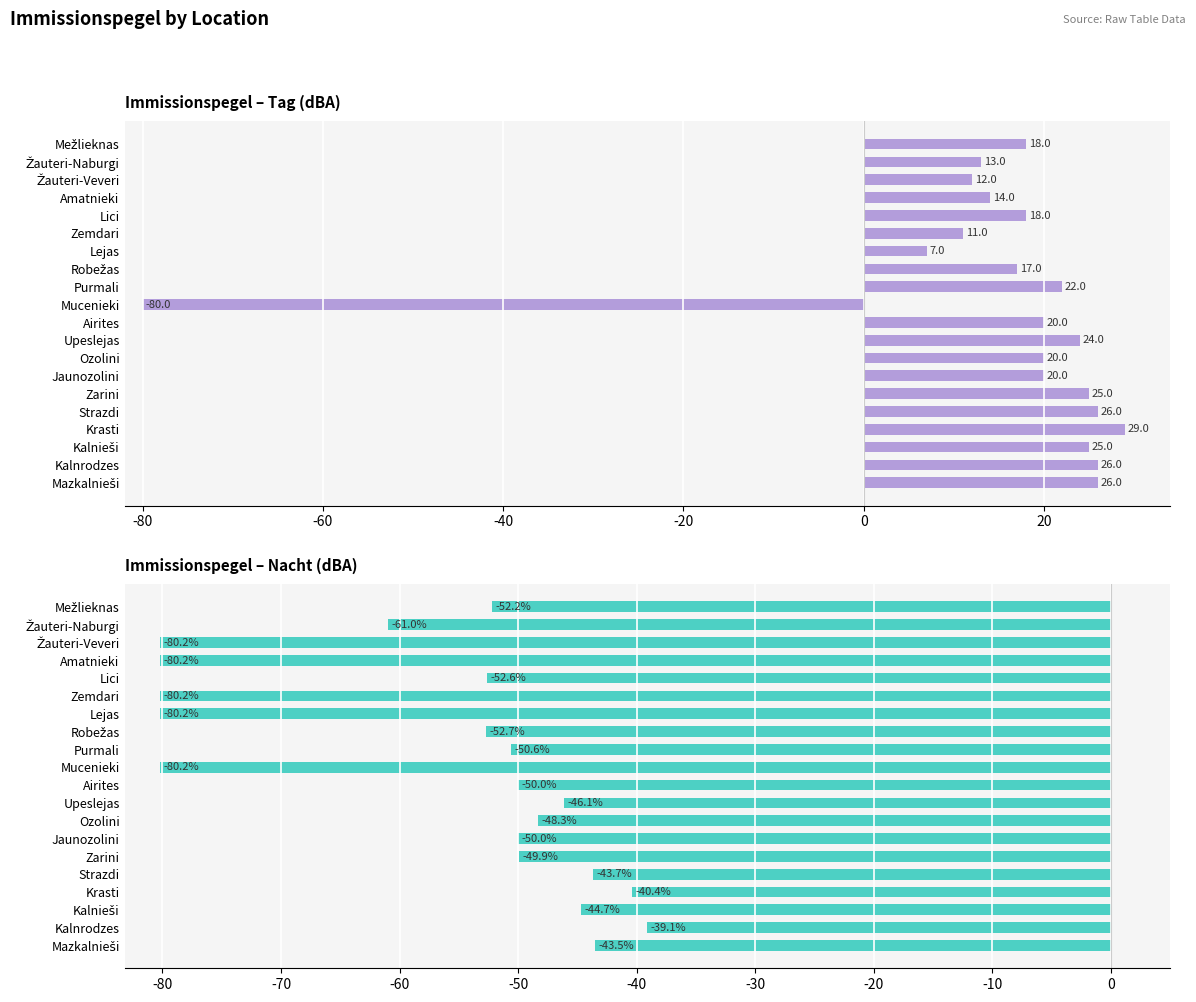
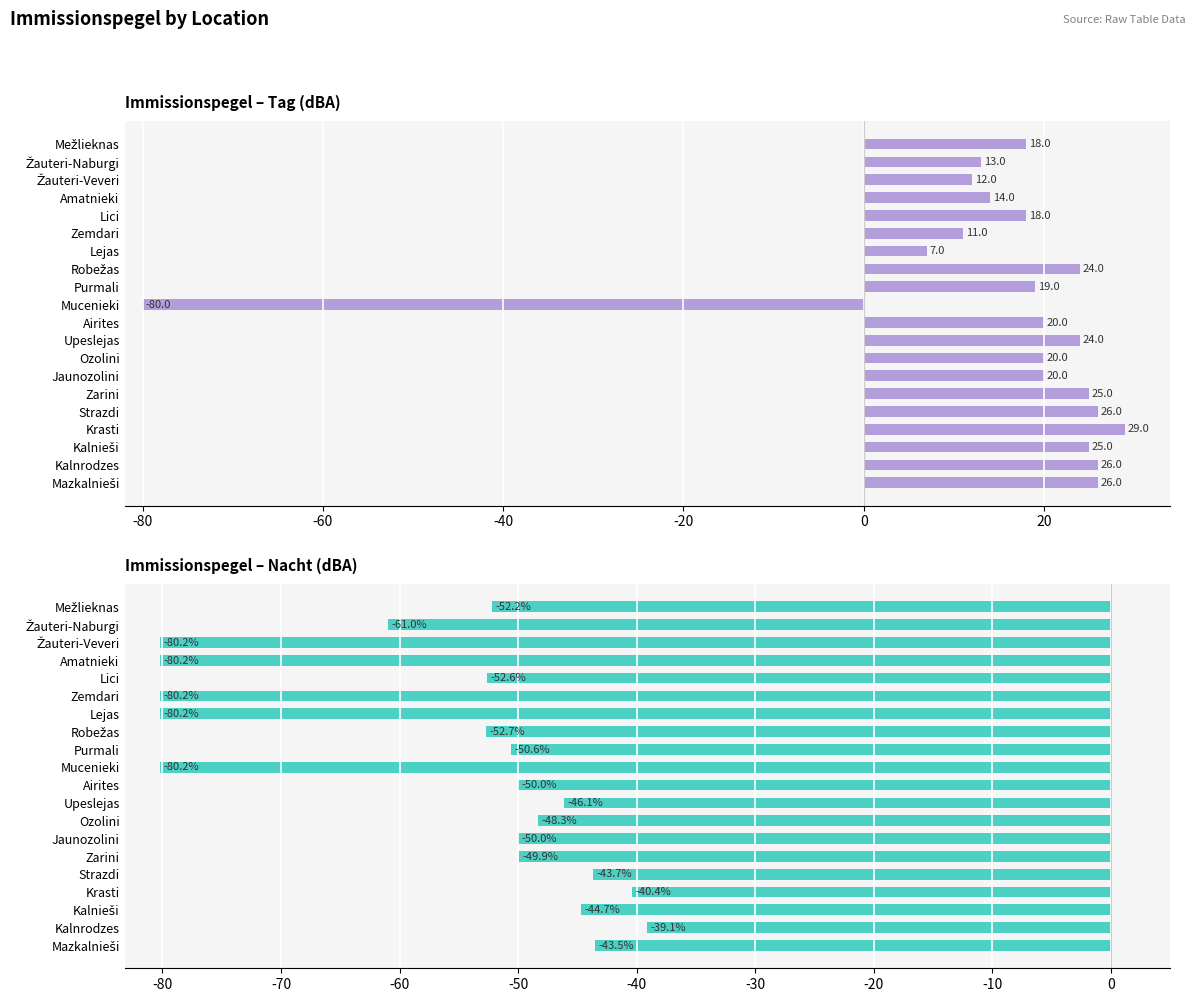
Immissionspegel – Tag (dBA), Robežas: 17.0 -> 24.0
Immissionspegel – Tag (dBA), Purmali: 22.0 -> 19.0
